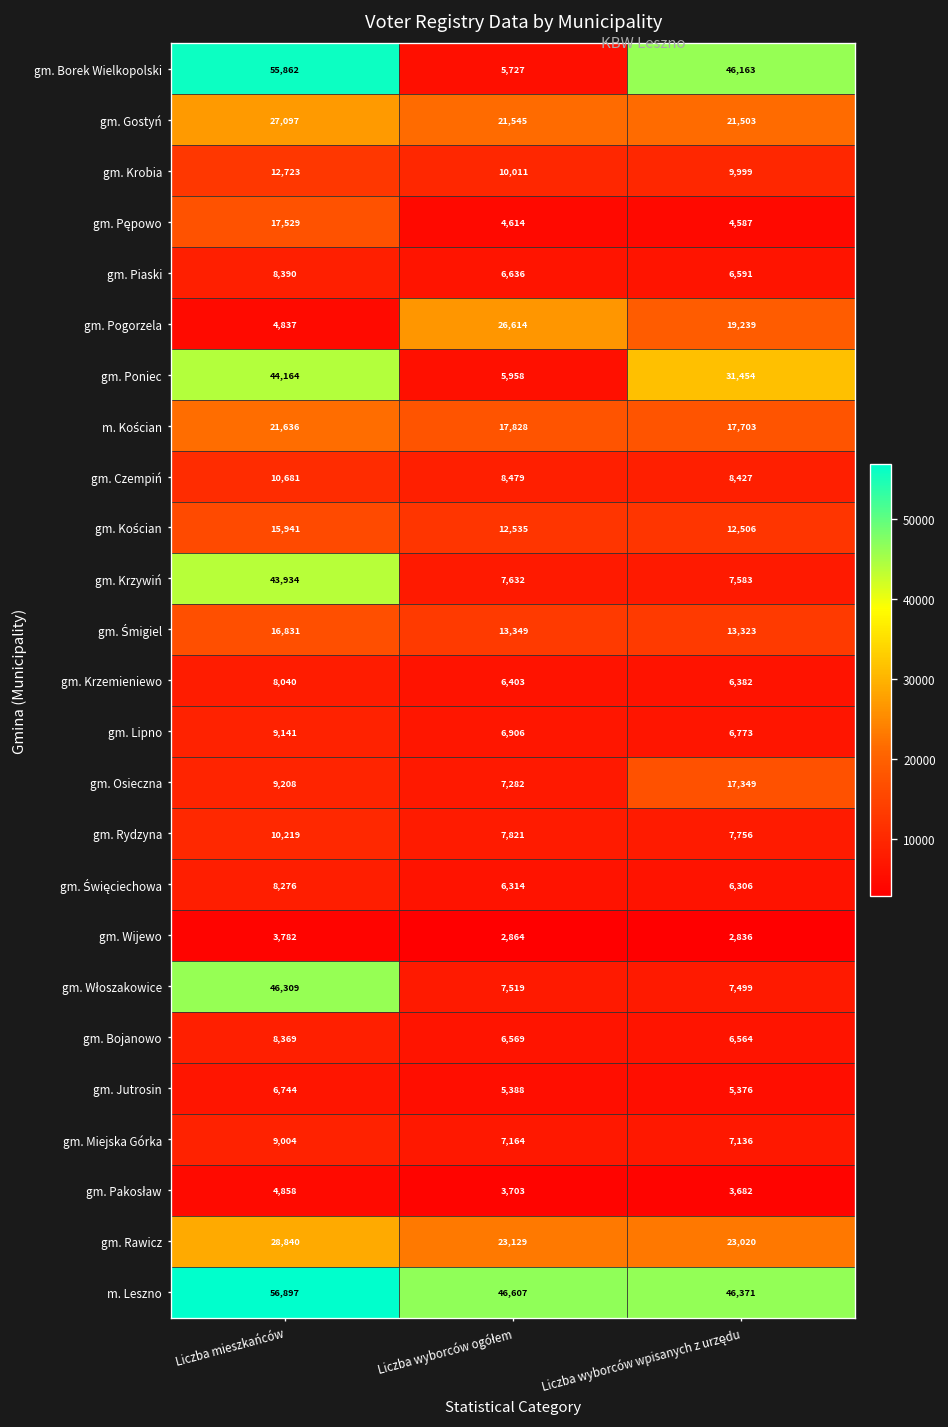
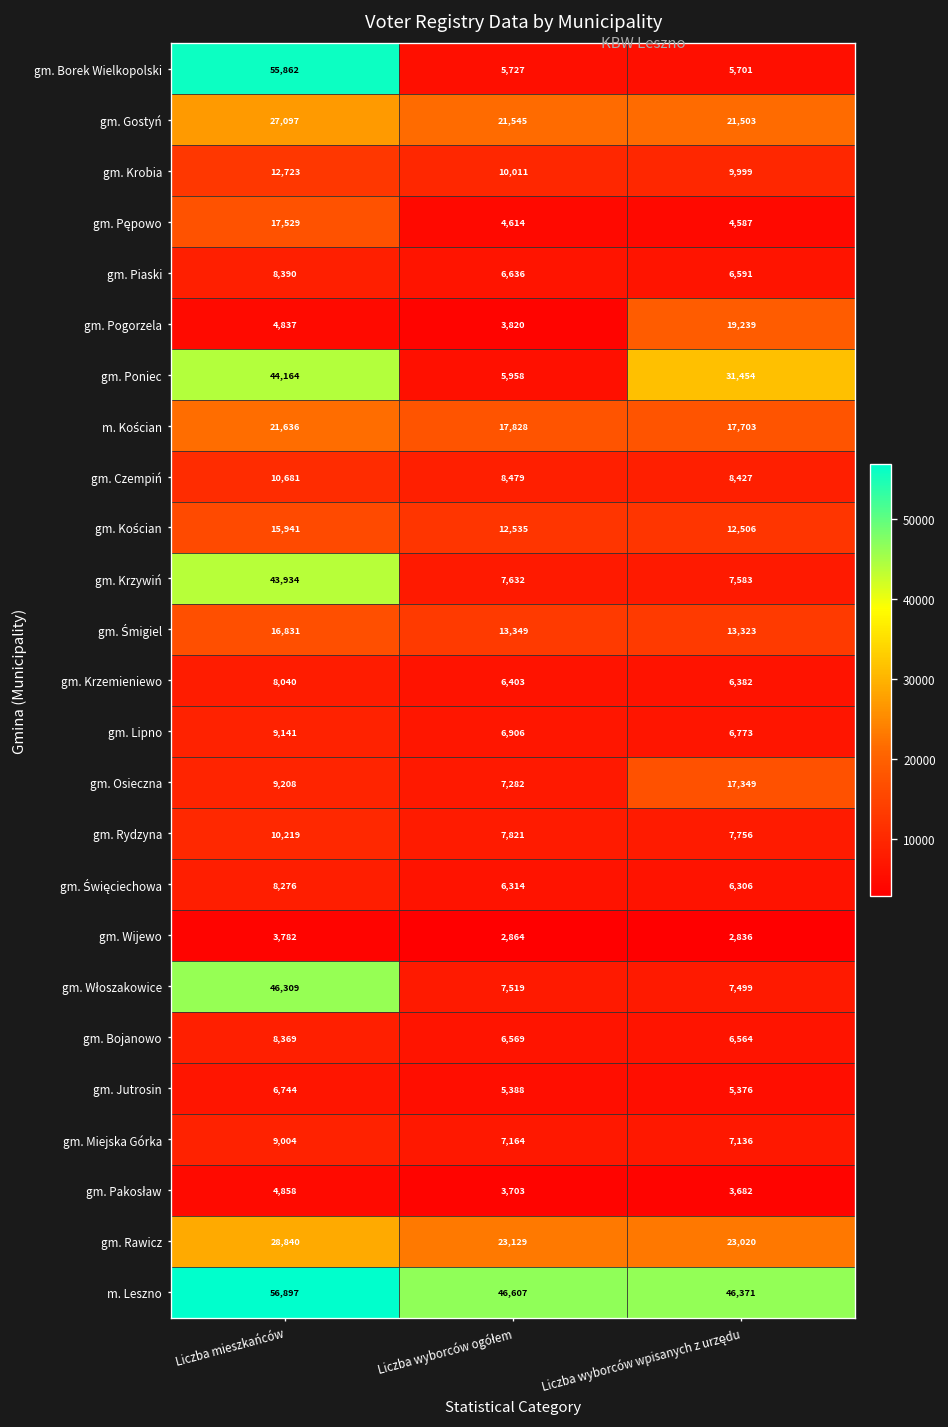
gm. Borek Wielkopolski, Liczba wyborców wpisanych z urzędu: 46,163 -> 5,701
gm. Pogorzela, Liczba wyborców ogółem: 26,614 -> 3,820
